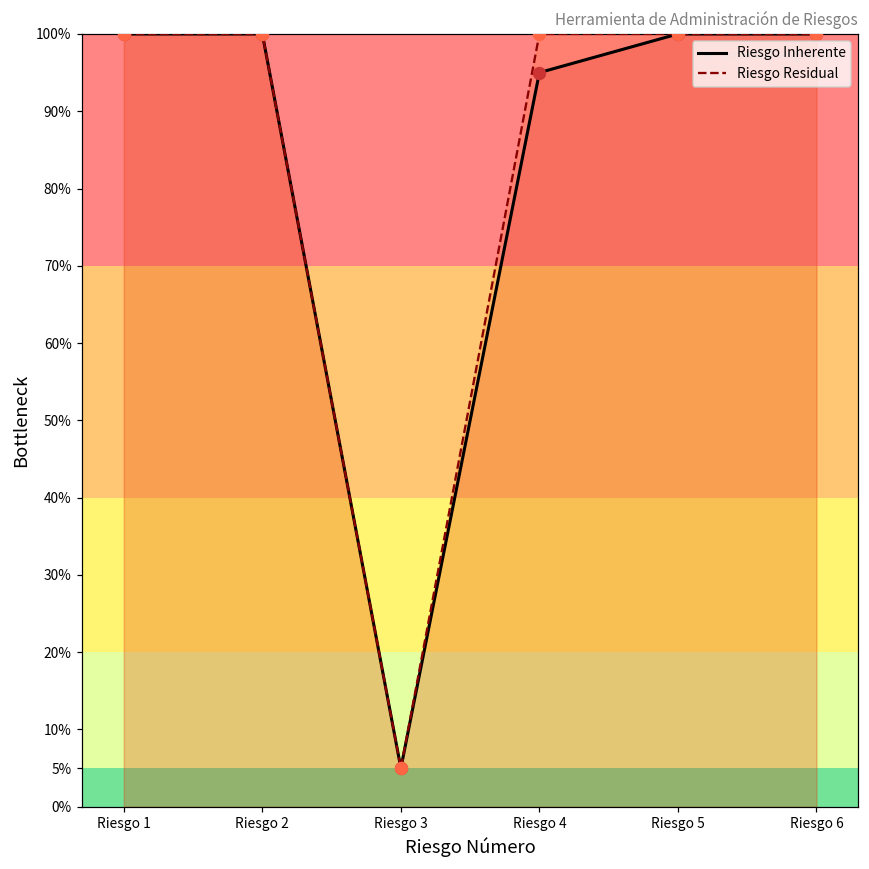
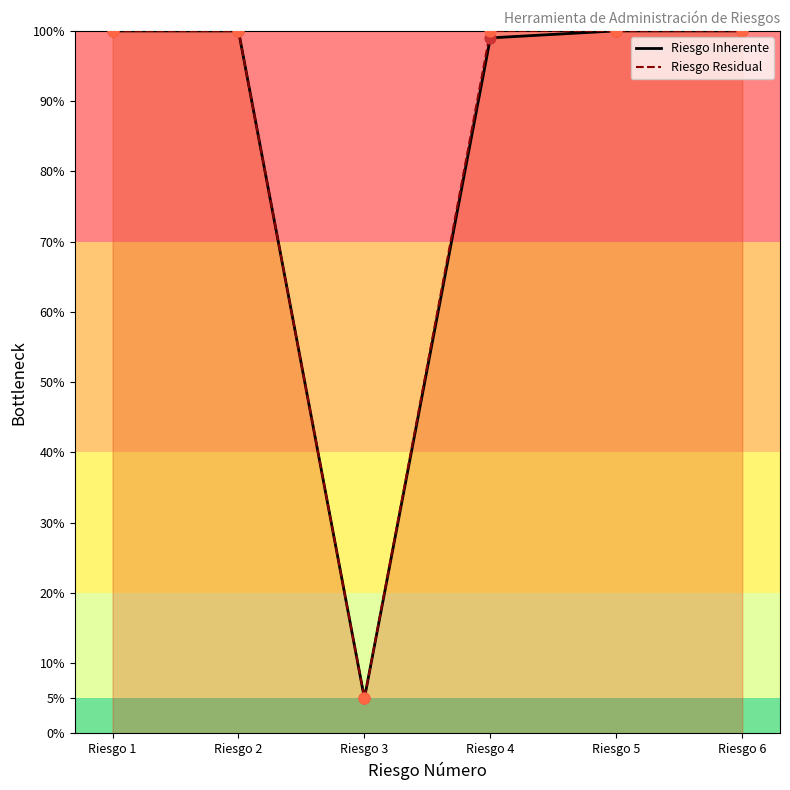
Riesgo Inherente, Riesgo 4: 95% -> 99%
